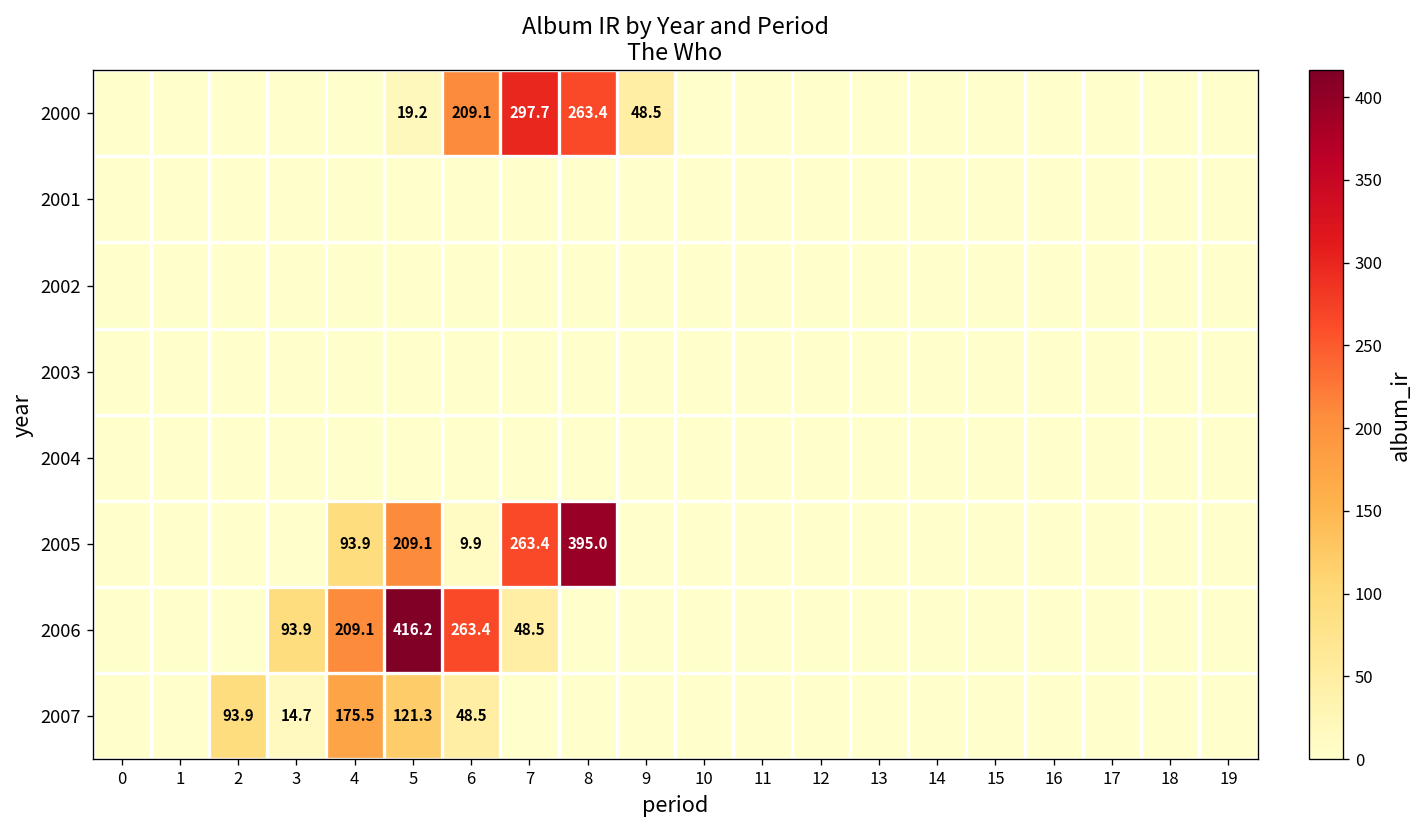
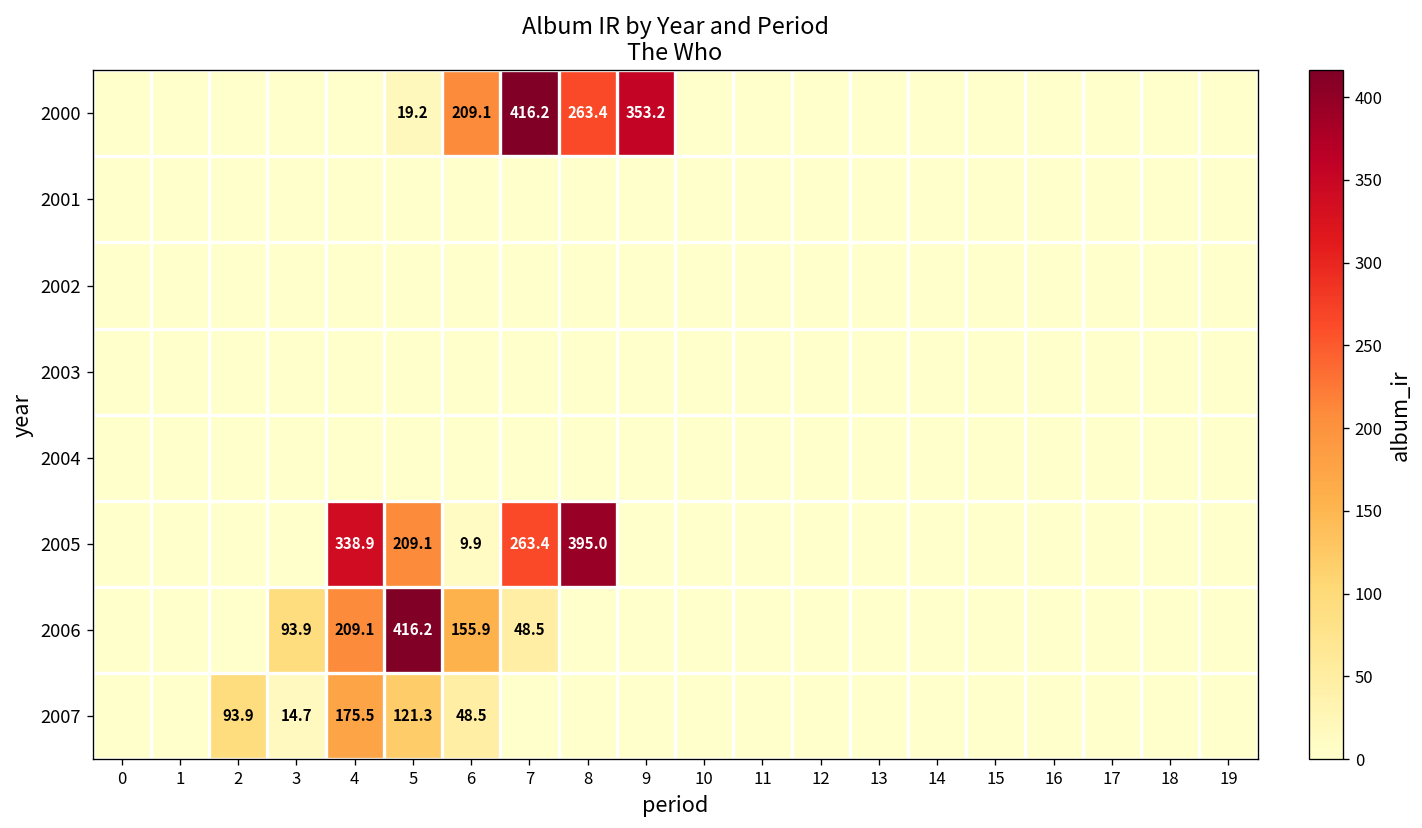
2000, 7: 297.7 -> 416.2
2000, 9: 48.5 -> 353.2
2005, 4: 93.9 -> 338.9
2006, 6: 263.4 -> 155.9
